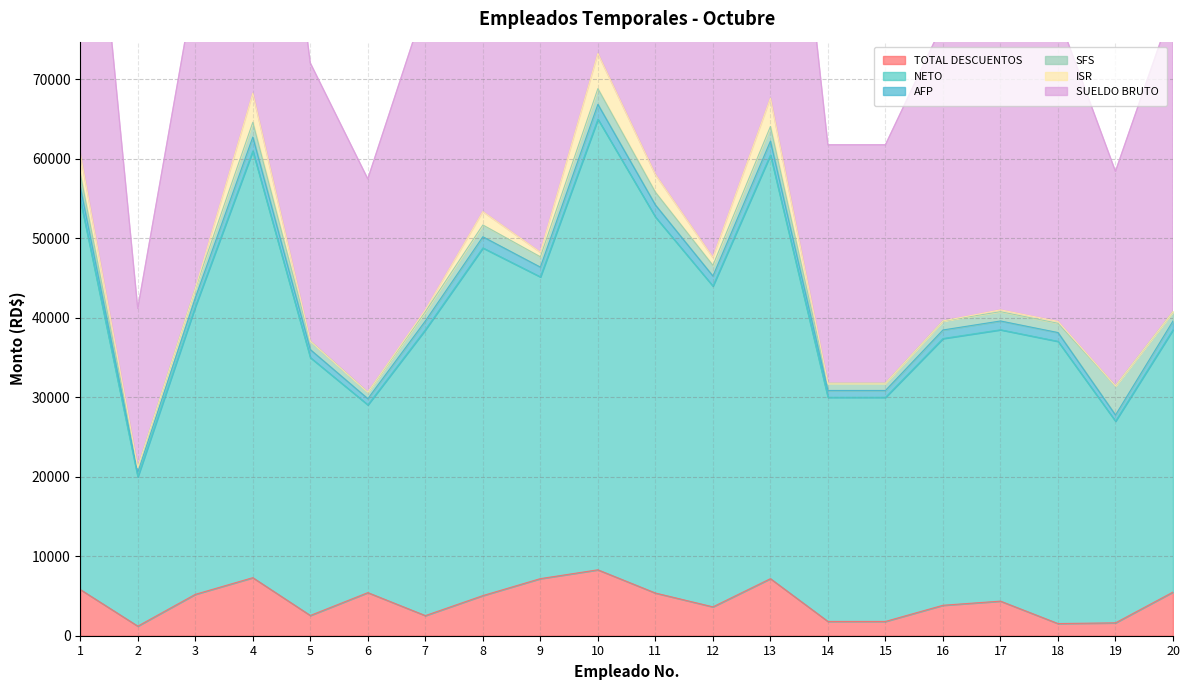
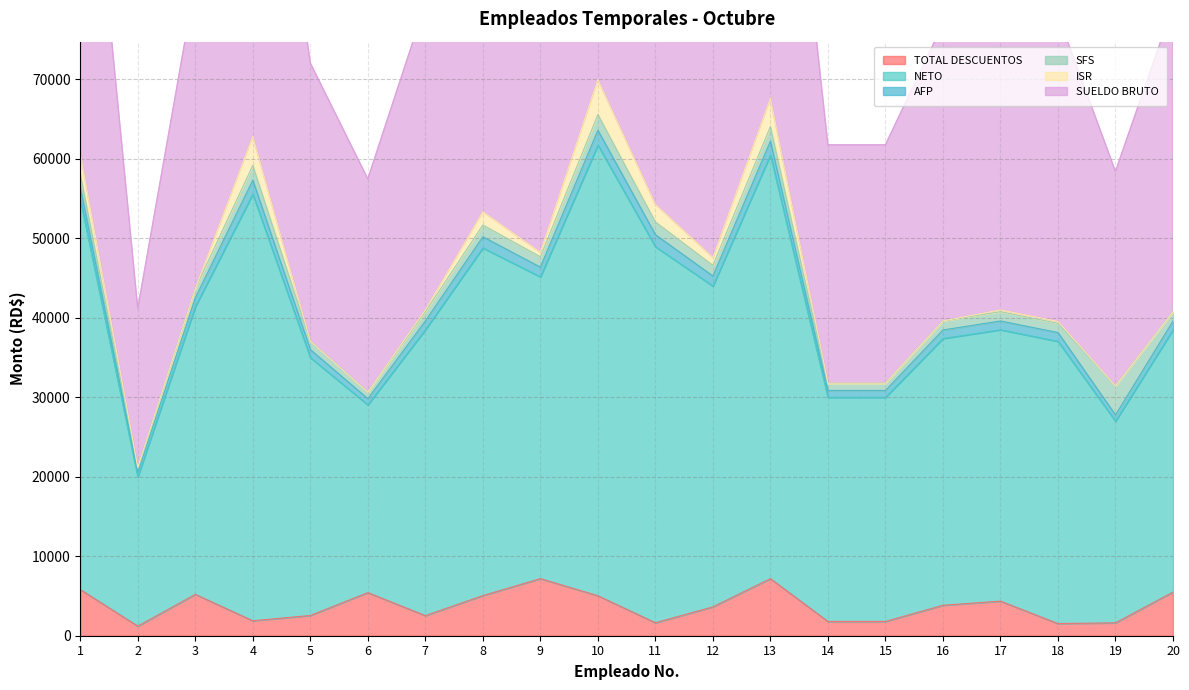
TOTAL DESCUENTOS, 4: 7000 -> 2000
TOTAL DESCUENTOS, 10: 8000 -> 5000
TOTAL DESCUENTOS, 11: 5000 -> 2000
